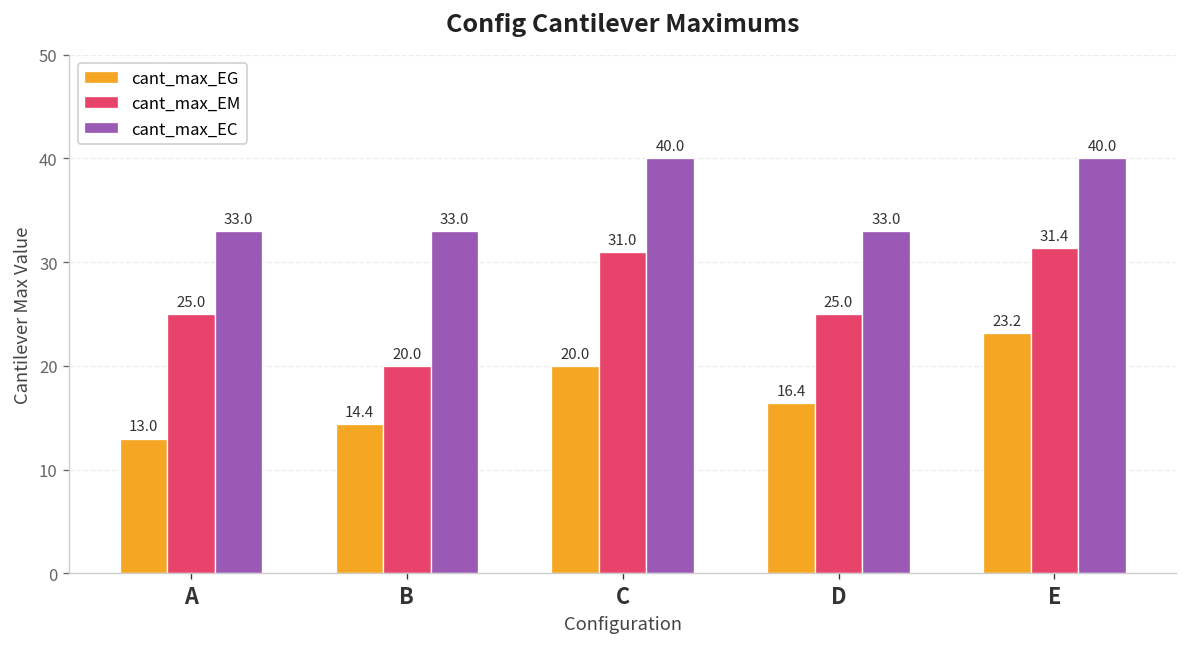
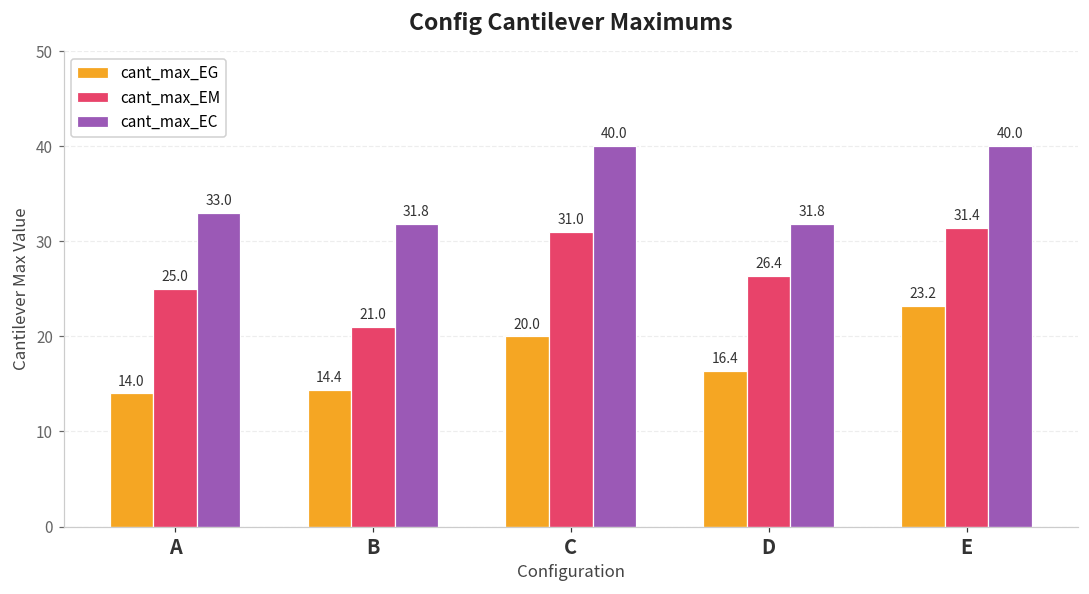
cant_max_EG, A: 13.0 -> 14.0
cant_max_EM, B: 20.0 -> 21.0
cant_max_EC, B: 33.0 -> 31.8
cant_max_EM, D: 25.0 -> 26.4
cant_max_EC, D: 33.0 -> 31.8
